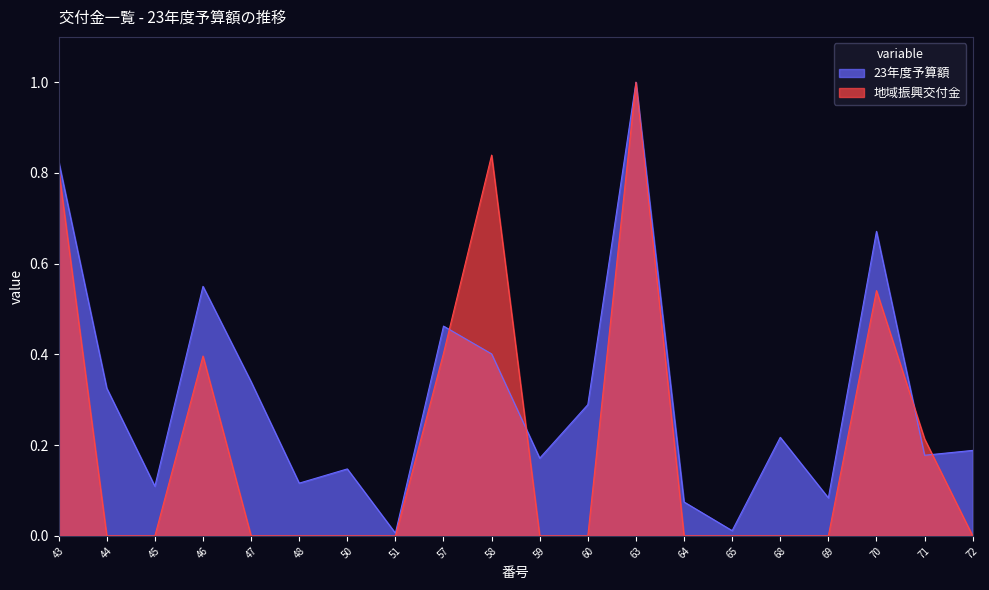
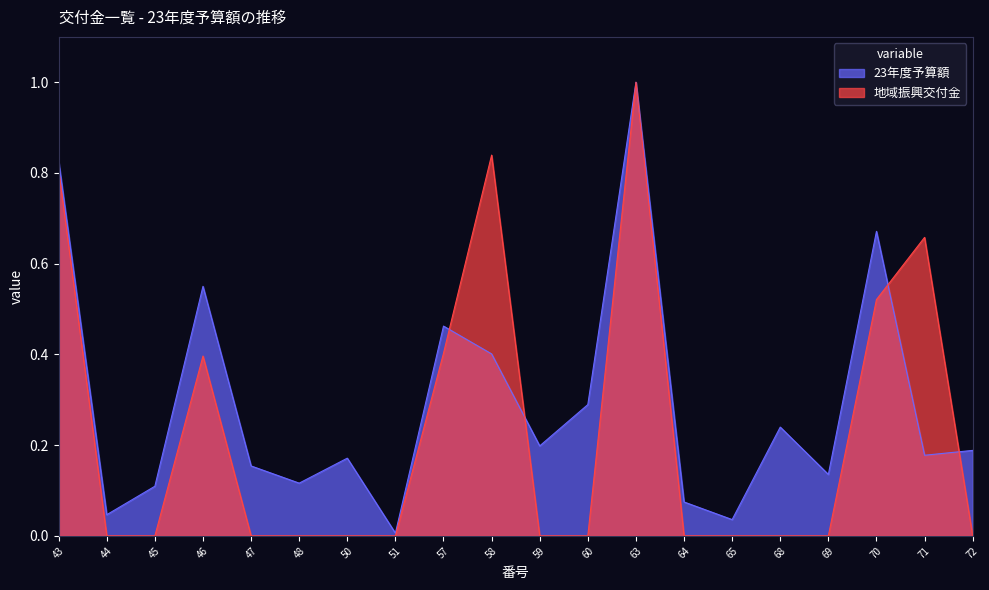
23年度予算額, 44: 0.33 -> 0.05
23年度予算額, 47: 0.34 -> 0.15
23年度予算額, 50: 0.15 -> 0.17
23年度予算額, 59: 0.17 -> 0.20
23年度予算額, 65: 0.01 -> 0.04
23年度予算額, 68: 0.22 -> 0.24
23年度予算額, 69: 0.08 -> 0.14
地域振興交付金, 70: 0.54 -> 0.52
地域振興交付金, 71: 0.21 -> 0.66
